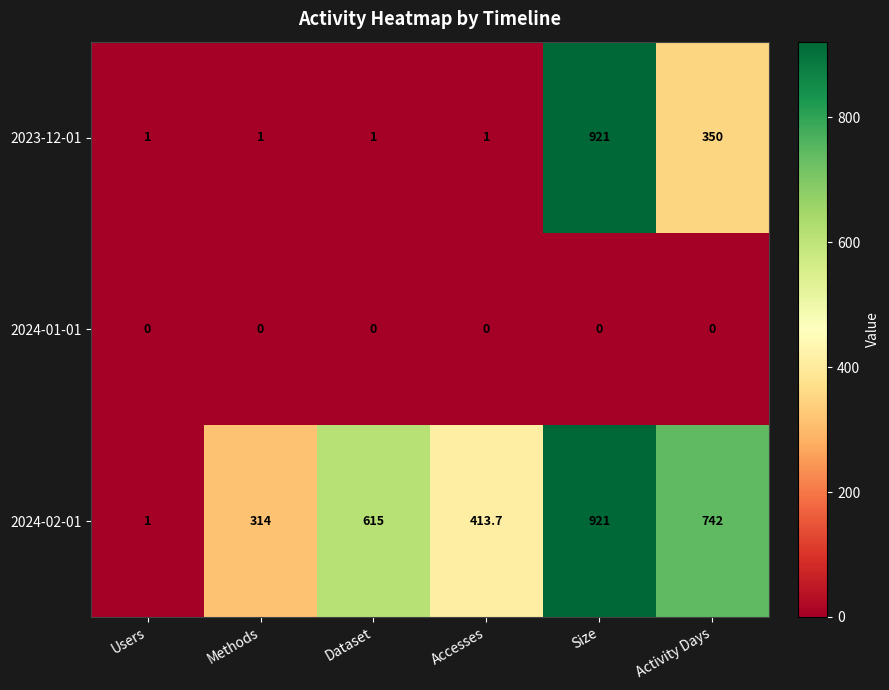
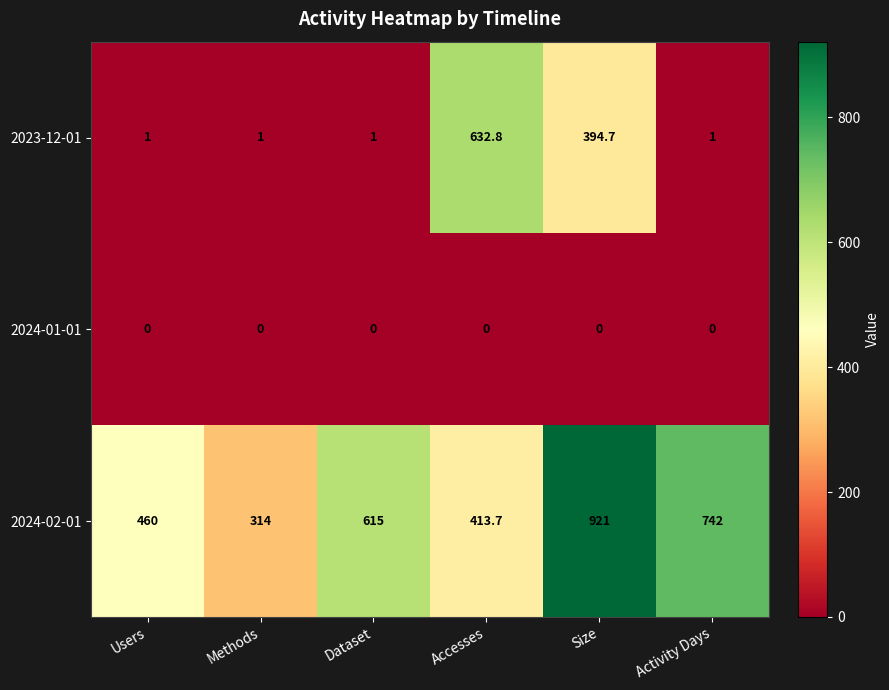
2023-12-01, Accesses: 1 -> 632.8
2023-12-01, Size: 921 -> 394.7
2023-12-01, Activity Days: 350 -> 1
2024-02-01, Users: 1 -> 460
